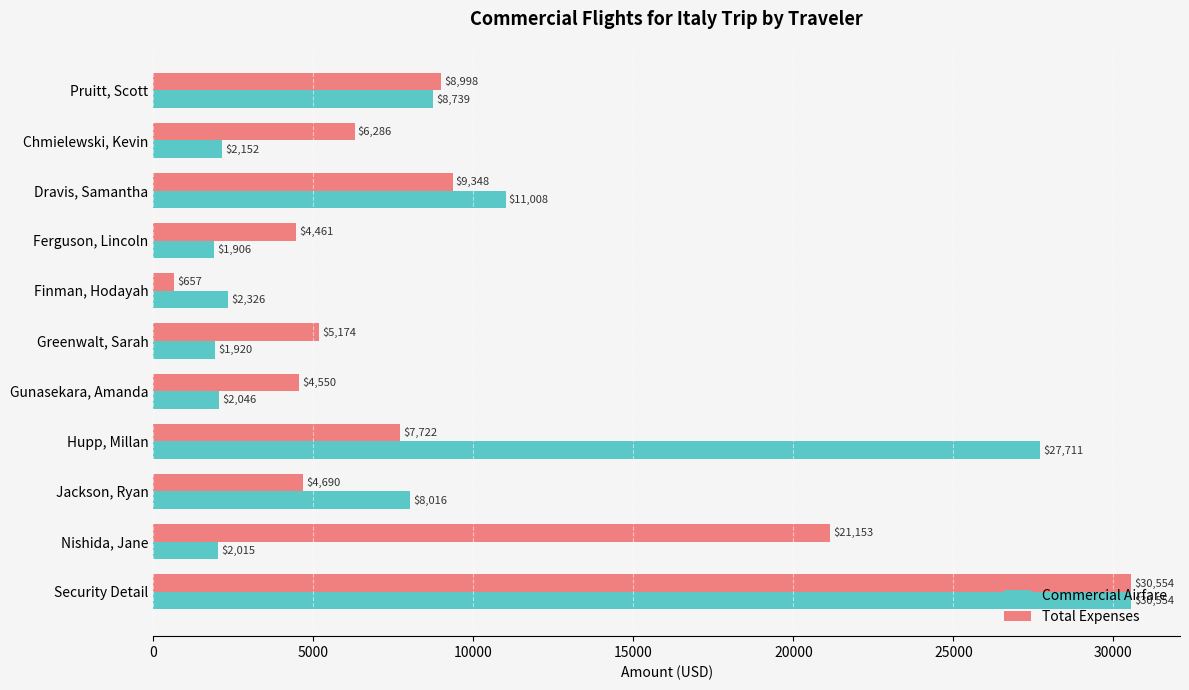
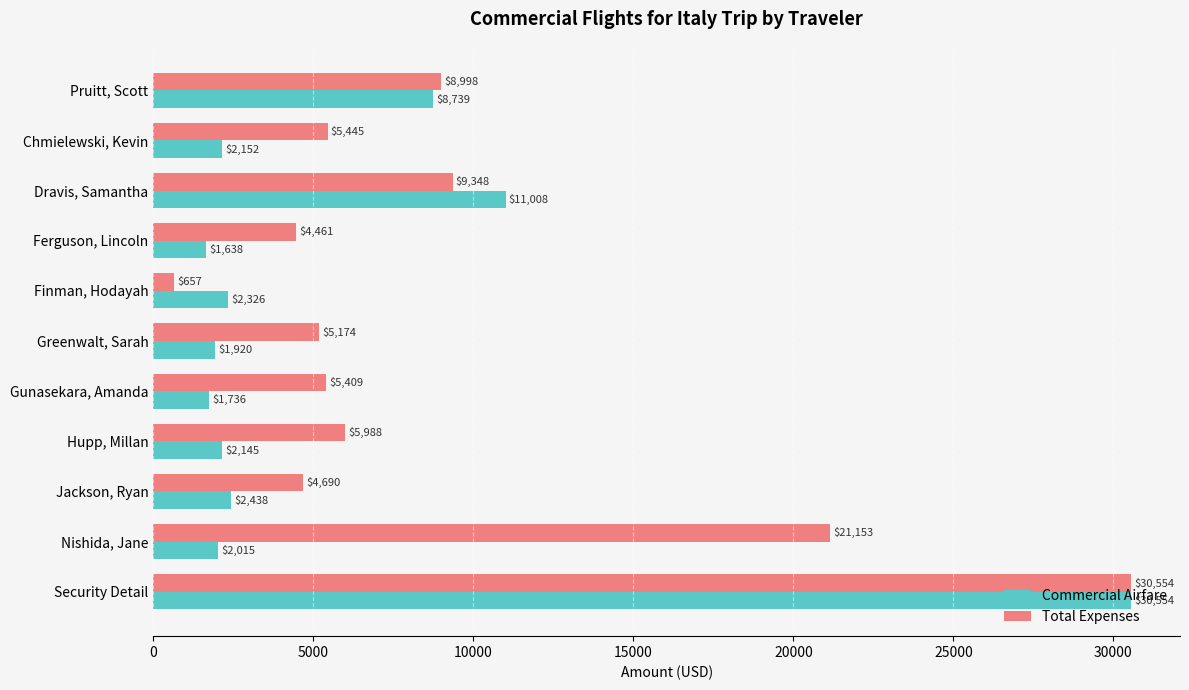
Total Expenses, Chmielewski, Kevin: $6,286 -> $5,445
Commercial Airfare, Ferguson, Lincoln: $1,906 -> $1,638
Total Expenses, Gunasekara, Amanda: $4,550 -> $5,409
Commercial Airfare, Gunasekara, Amanda: $2,046 -> $1,736
Total Expenses, Hupp, Millan: $7,722 -> $5,988
Commercial Airfare, Hupp, Millan: $27,711 -> $2,145
Commercial Airfare, Jackson, Ryan: $8,016 -> $2,438
